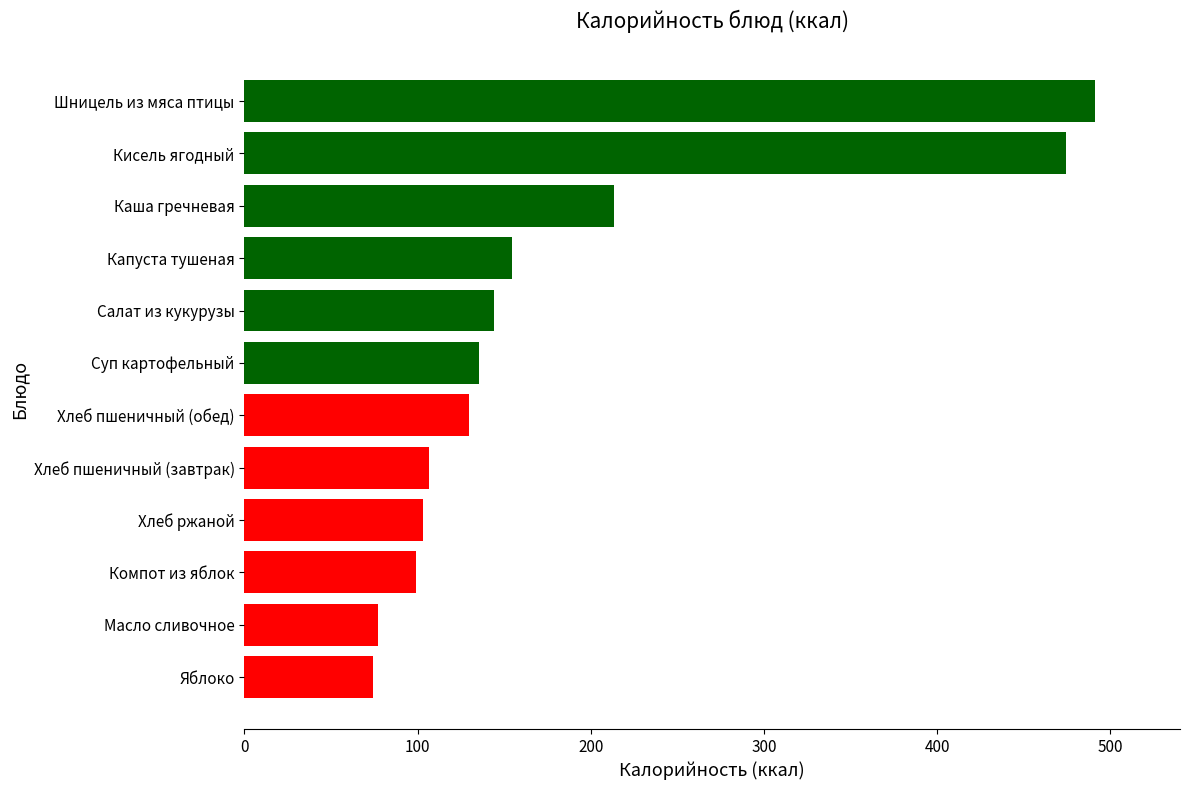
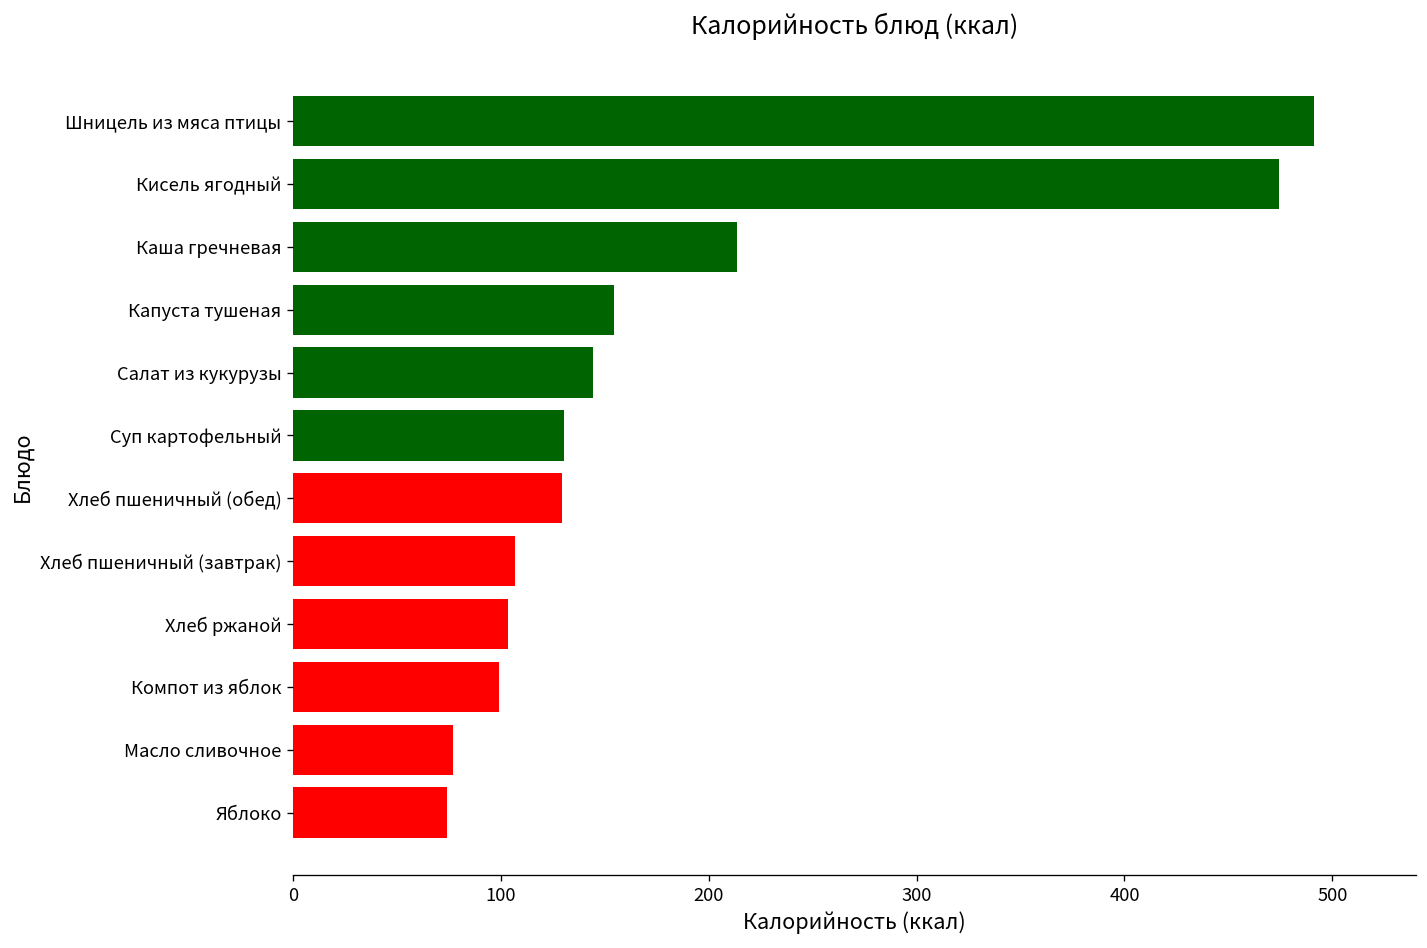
Суп картофельный: 135 -> 130
